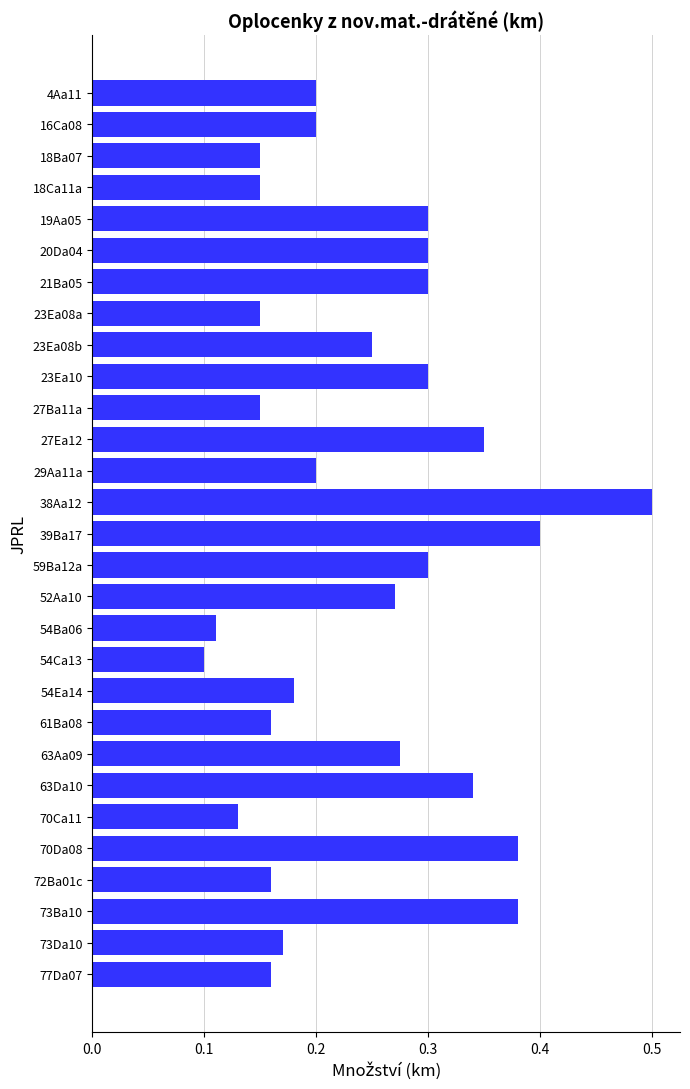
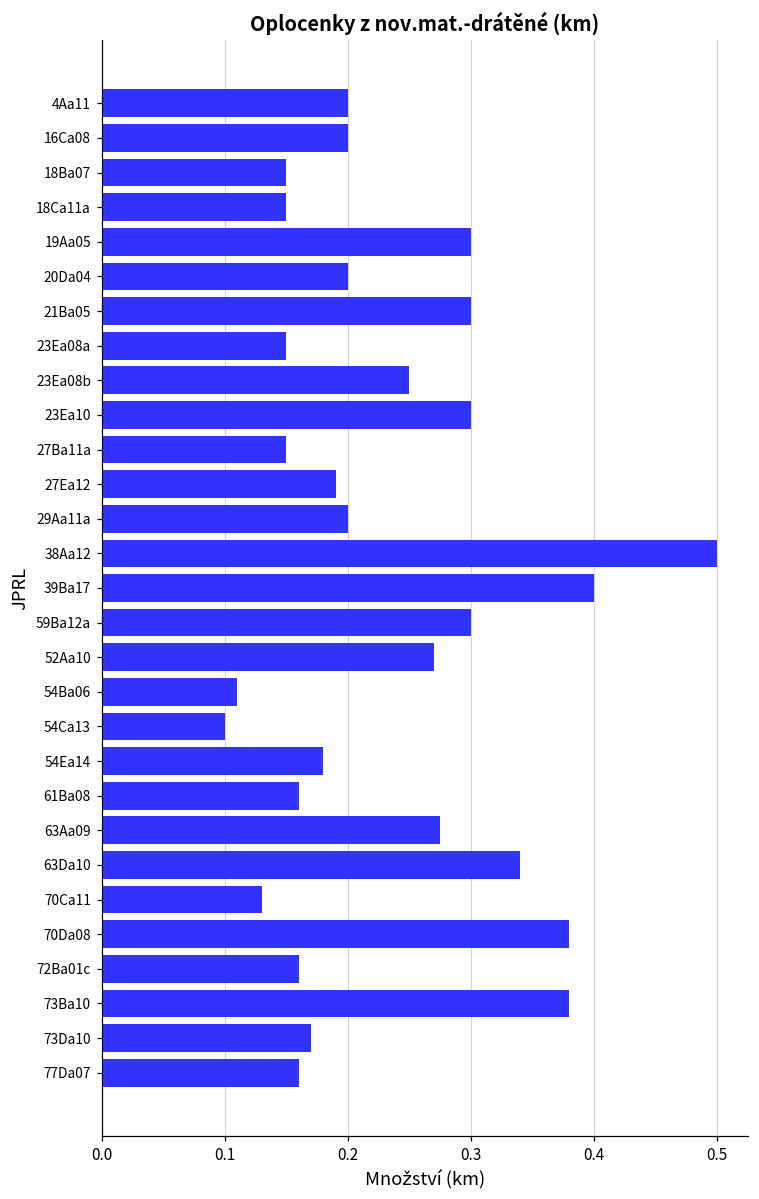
20Da04: 0.3 -> 0.2
27Ea12: 0.35 -> 0.19
